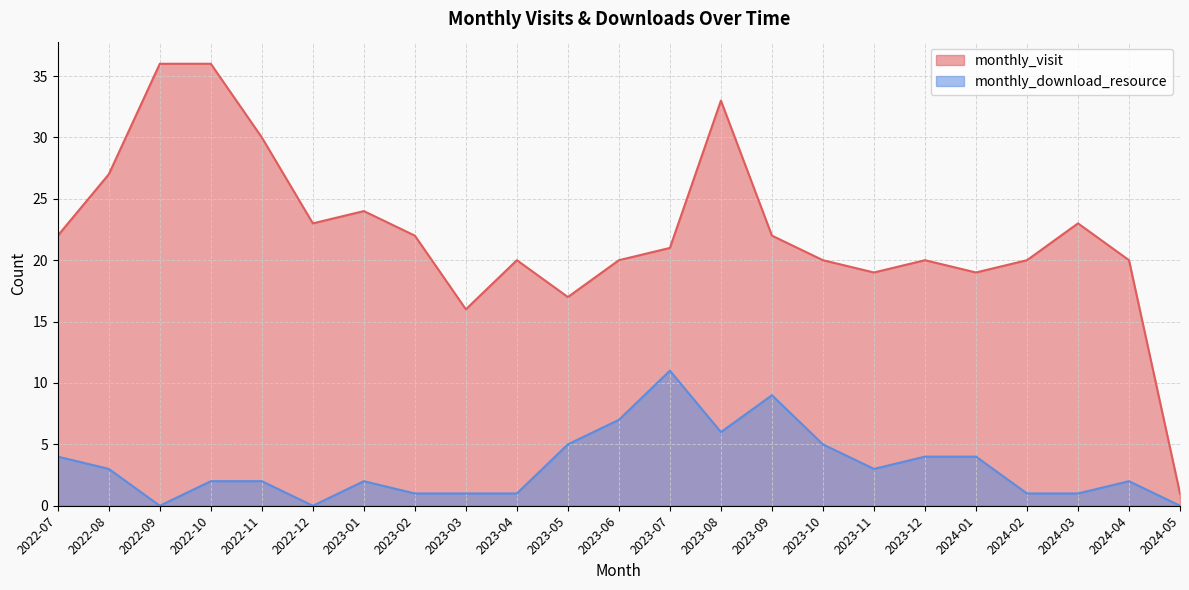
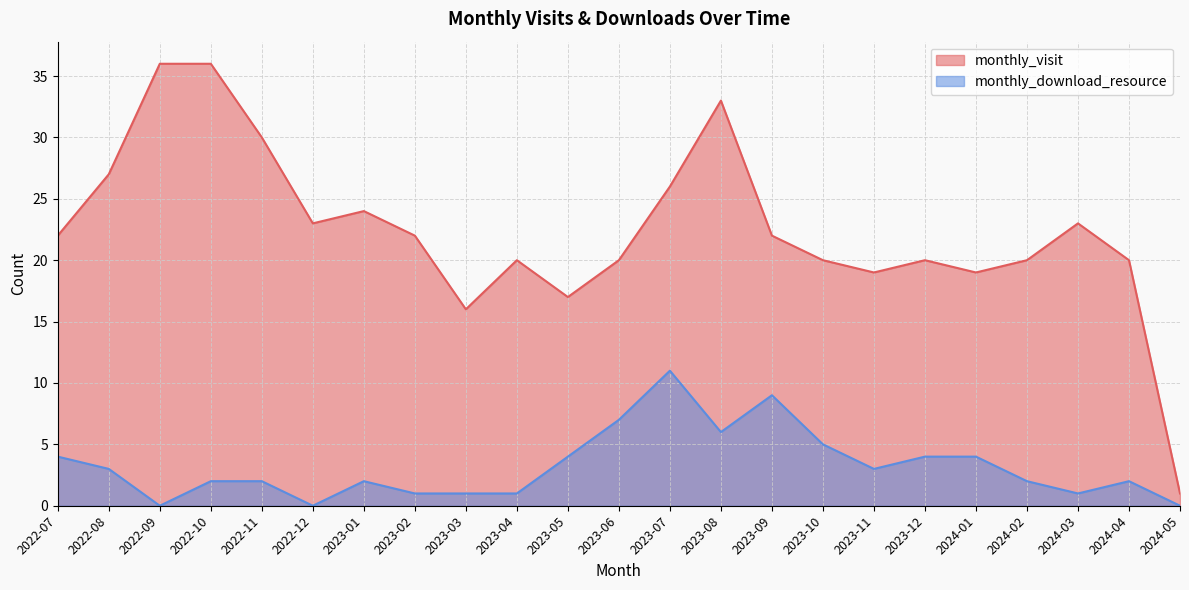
monthly_download_resource, 2023-05: 5 -> 4
monthly_visit, 2023-07: 21 -> 26
monthly_download_resource, 2024-02: 1 -> 2
